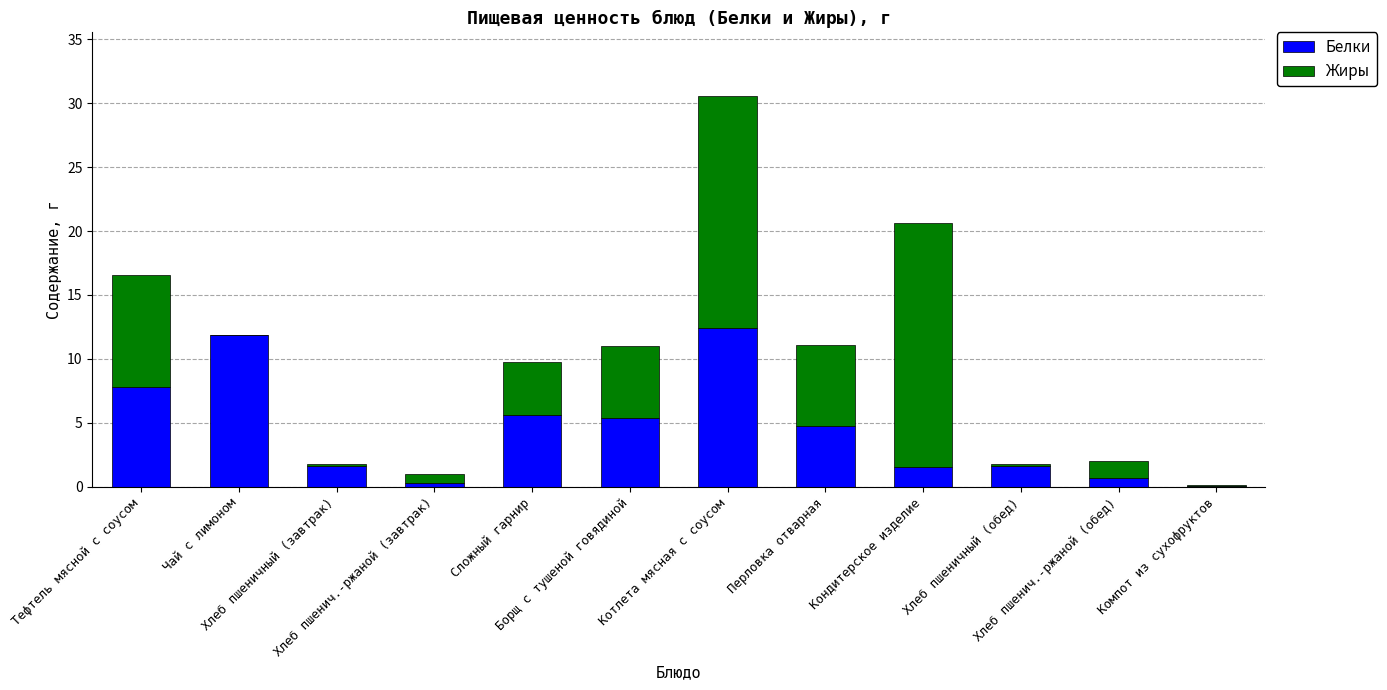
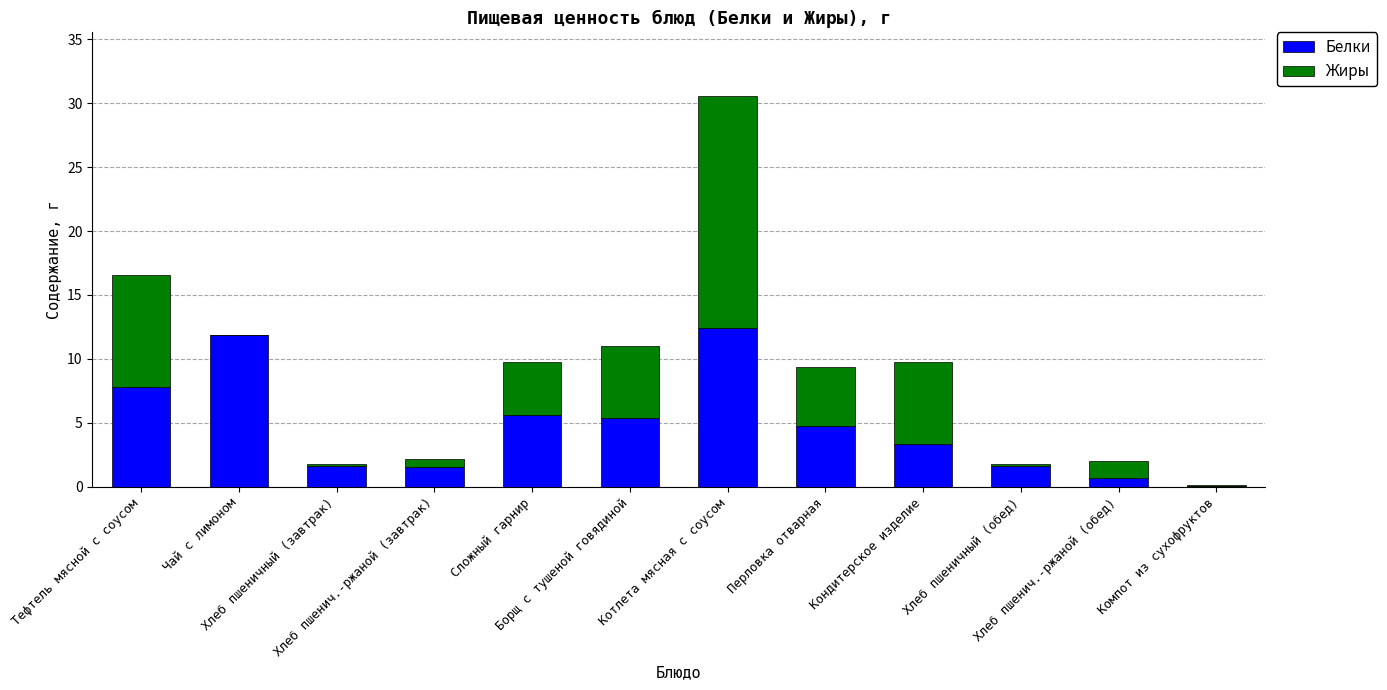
Белки, Хлеб пшенич.-ржаной (завтрак): 0.3 -> 1.5
Жиры, Перловка отварная: 6.3 -> 4.6
Белки, Кондитерское изделие: 1.5 -> 3.4
Жиры, Кондитерское изделие: 19.1 -> 6.4
